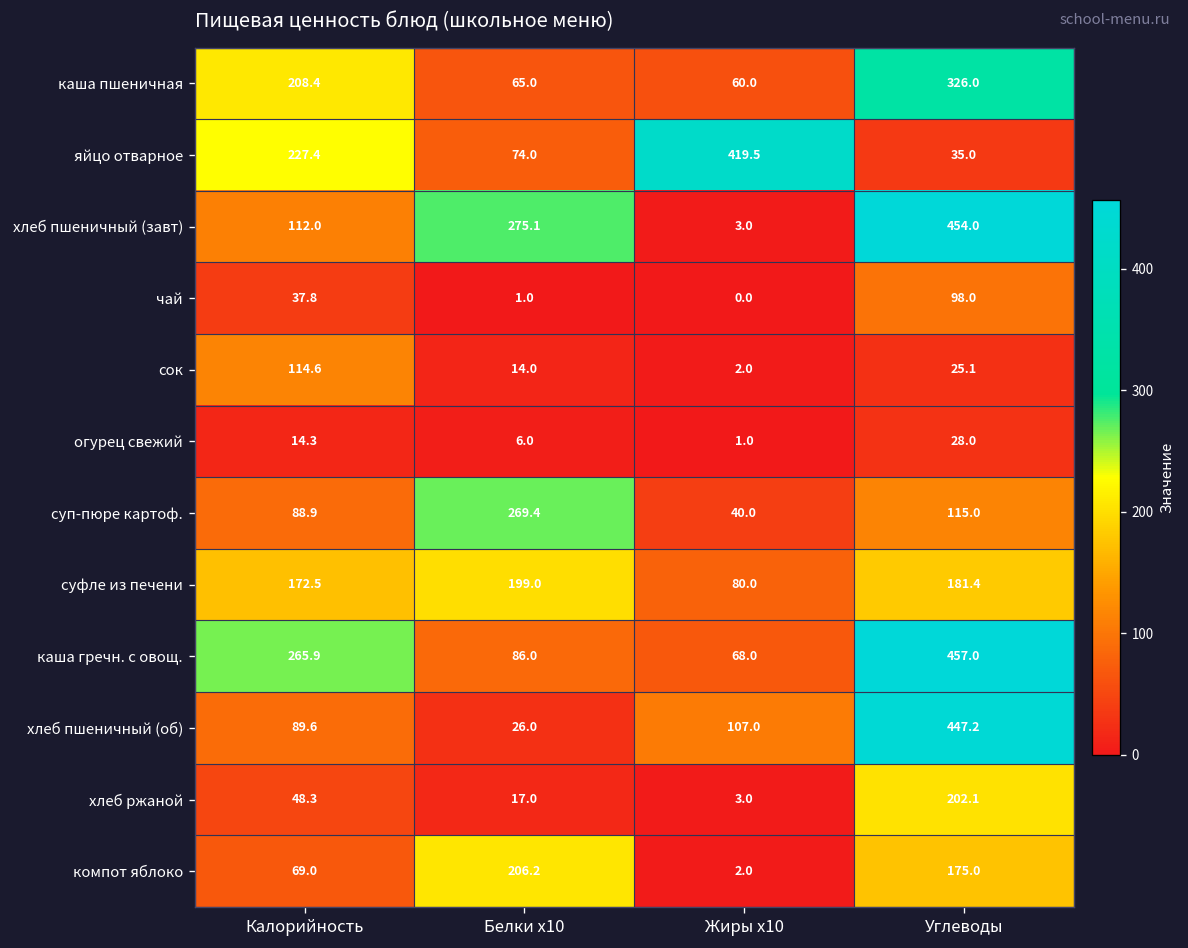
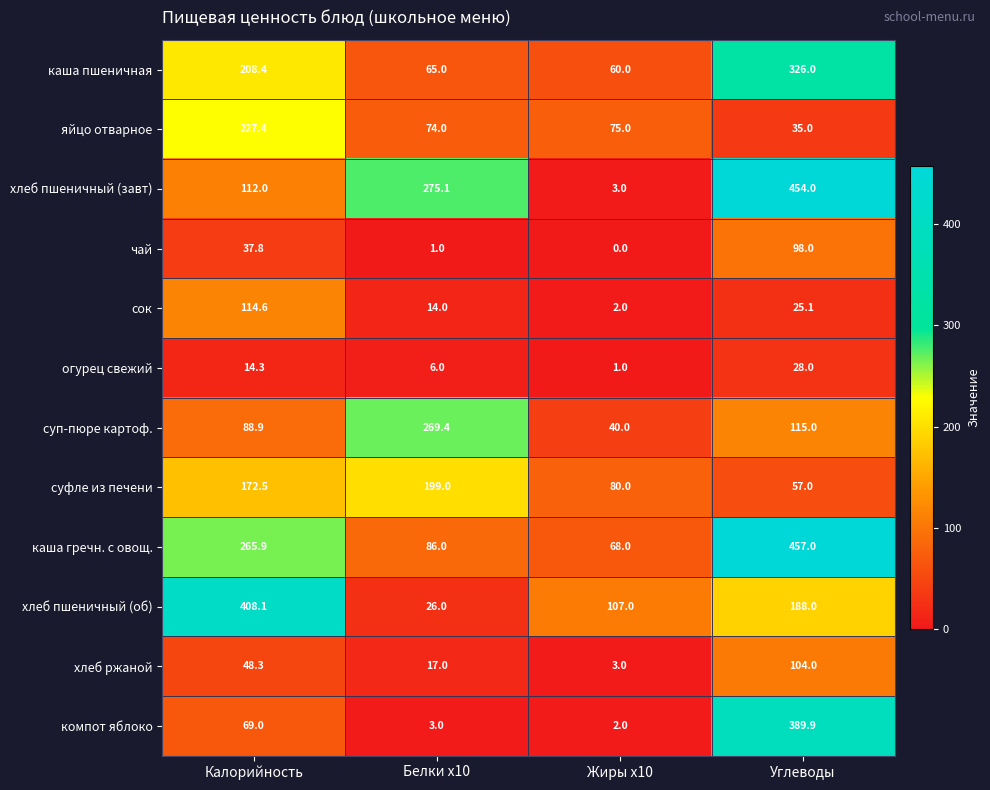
яйцо отварное, Жиры x10: 419.5 -> 75.0
суфле из печени, Углеводы: 181.4 -> 57.0
хлеб пшеничный (об), Калорийность: 89.6 -> 408.1
хлеб пшеничный (об), Углеводы: 447.2 -> 188.0
хлеб ржаной, Углеводы: 202.1 -> 104.0
компот яблоко, Белки x10: 206.2 -> 3.0
компот яблоко, Углеводы: 175.0 -> 389.9
